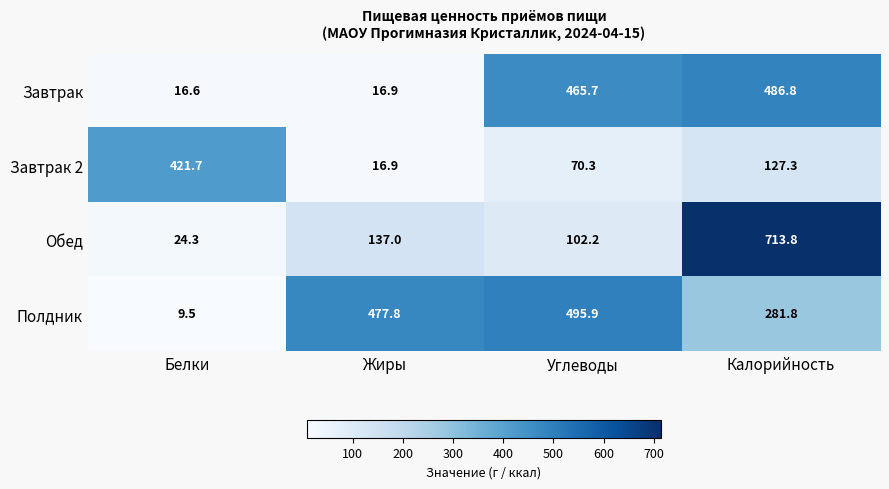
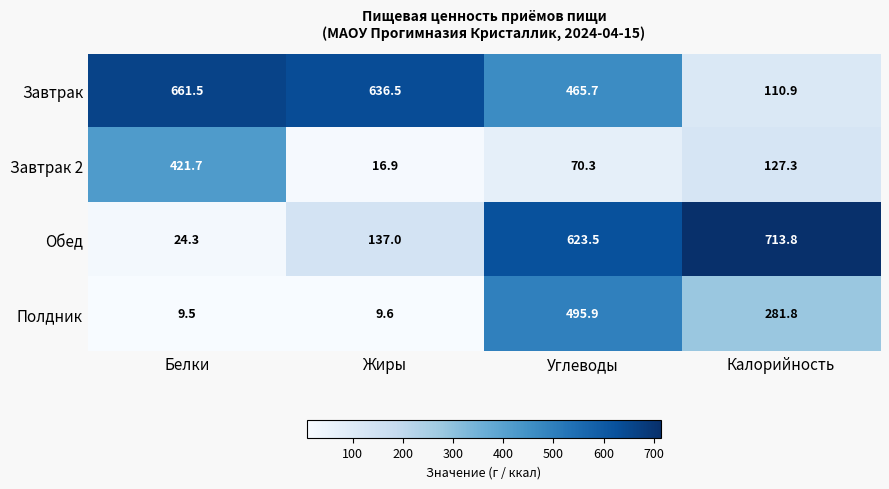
Завтрак, Белки: 16.6 -> 661.5
Завтрак, Жиры: 16.9 -> 636.5
Завтрак, Калорийность: 486.8 -> 110.9
Обед, Углеводы: 102.2 -> 623.5
Полдник, Жиры: 477.8 -> 9.6
